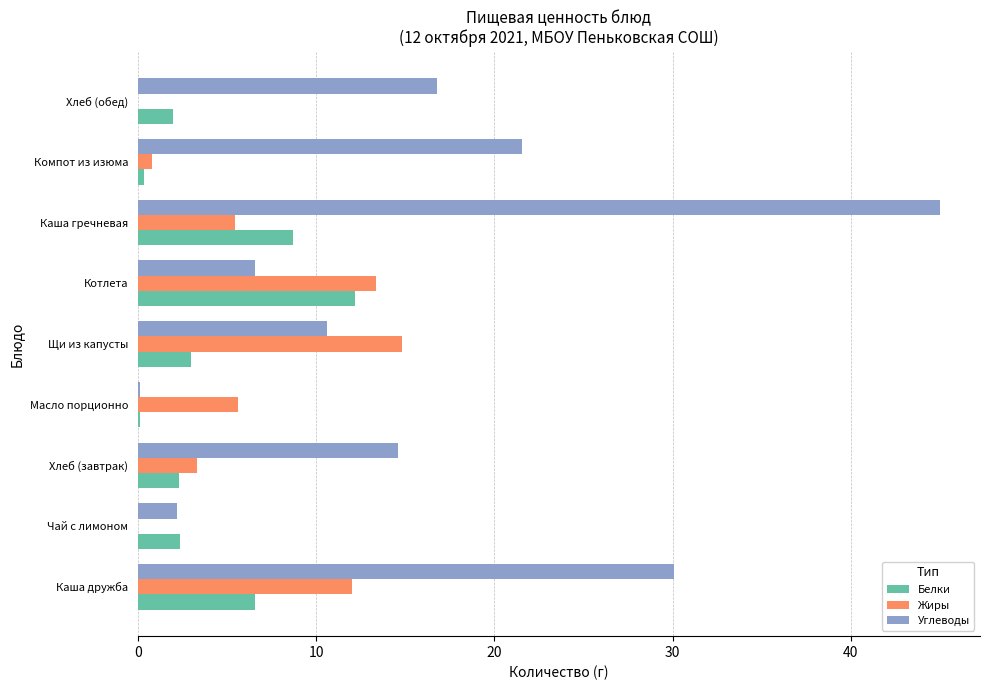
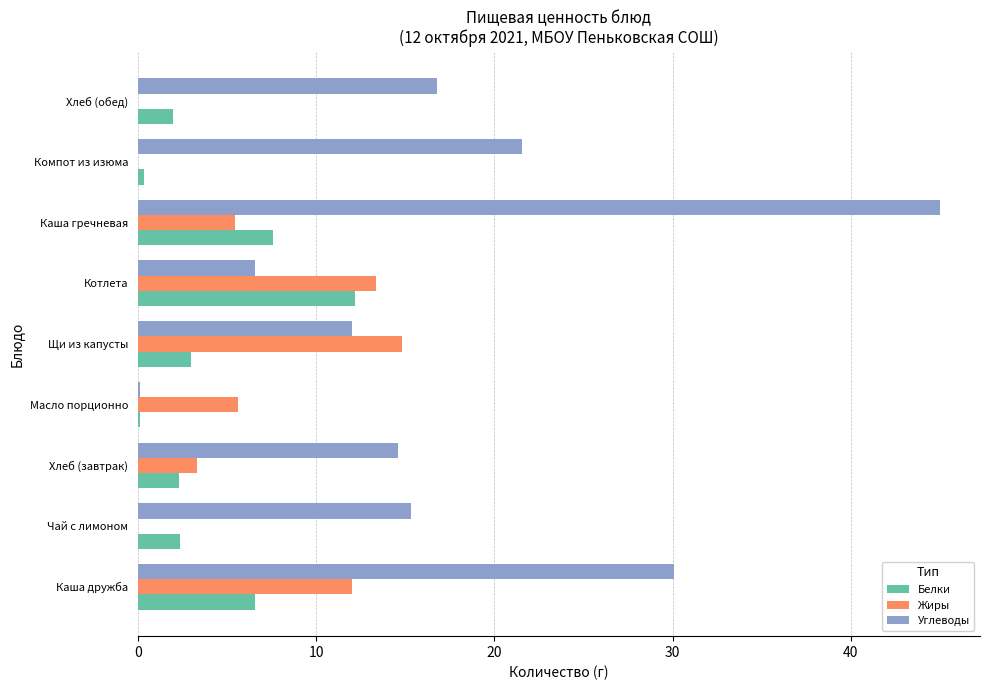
Жиры, Компот из изюма: 0.8 -> 0.0
Белки, Каша гречневая: 8.7 -> 7.6
Углеводы, Щи из капусты: 10.6 -> 12.0
Углеводы, Чай с лимоном: 2.2 -> 15.3
